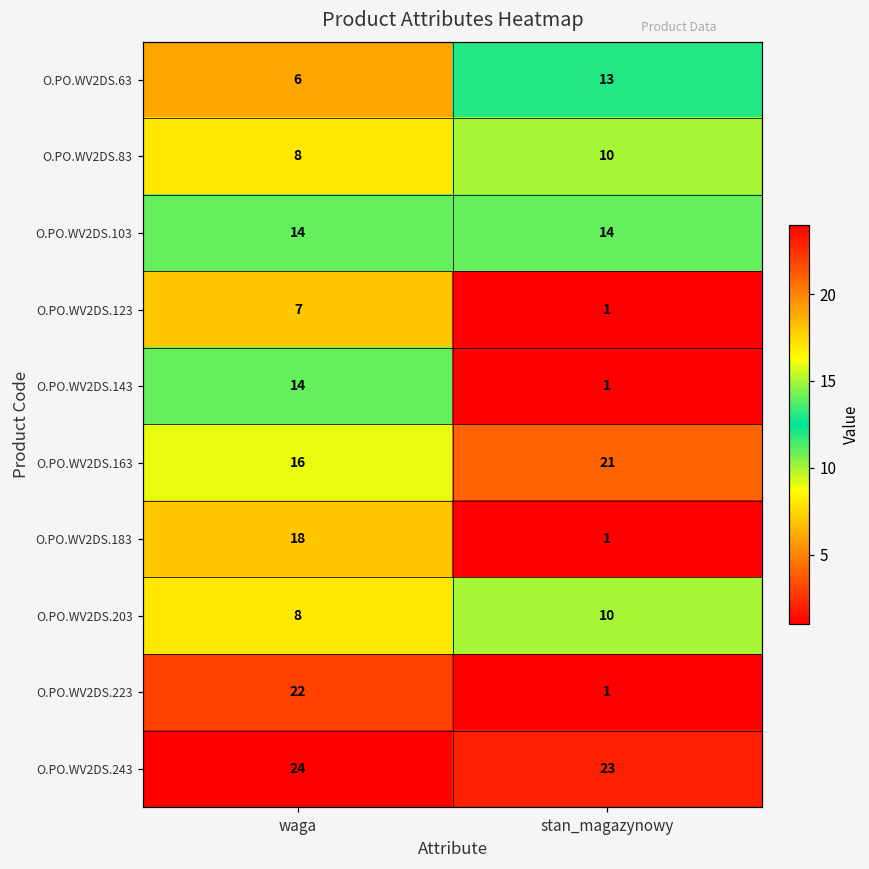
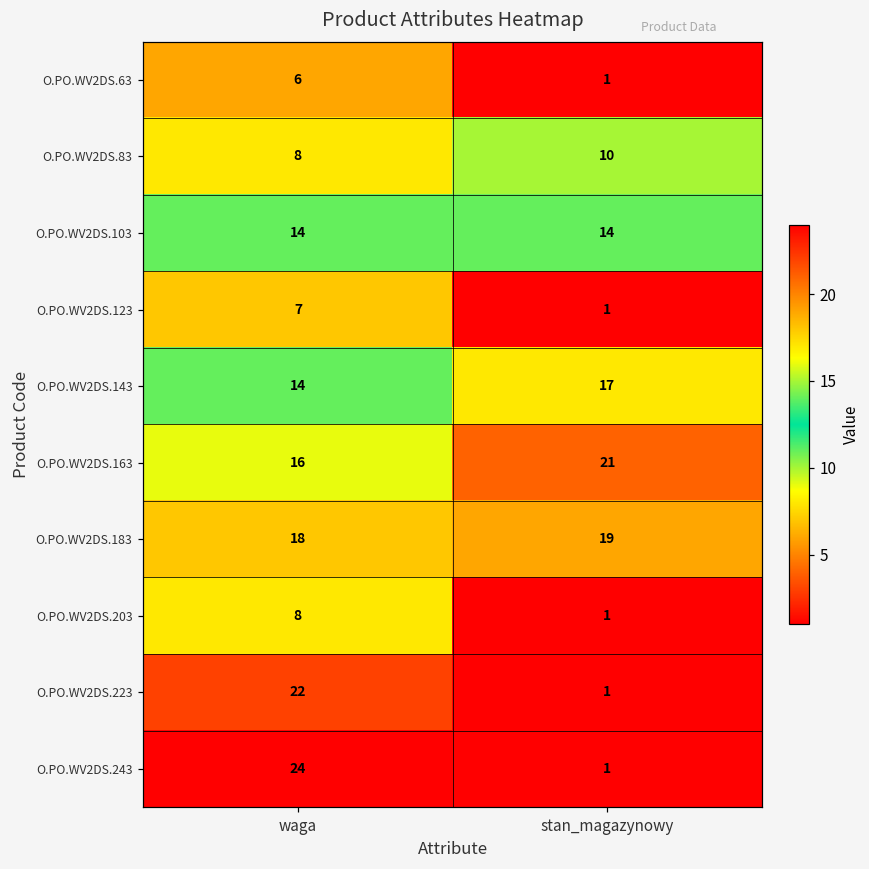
O.PO.WV2DS.63, stan_magazynowy: 13 -> 1
O.PO.WV2DS.143, stan_magazynowy: 1 -> 17
O.PO.WV2DS.183, stan_magazynowy: 1 -> 19
O.PO.WV2DS.203, stan_magazynowy: 10 -> 1
O.PO.WV2DS.243, stan_magazynowy: 23 -> 1
